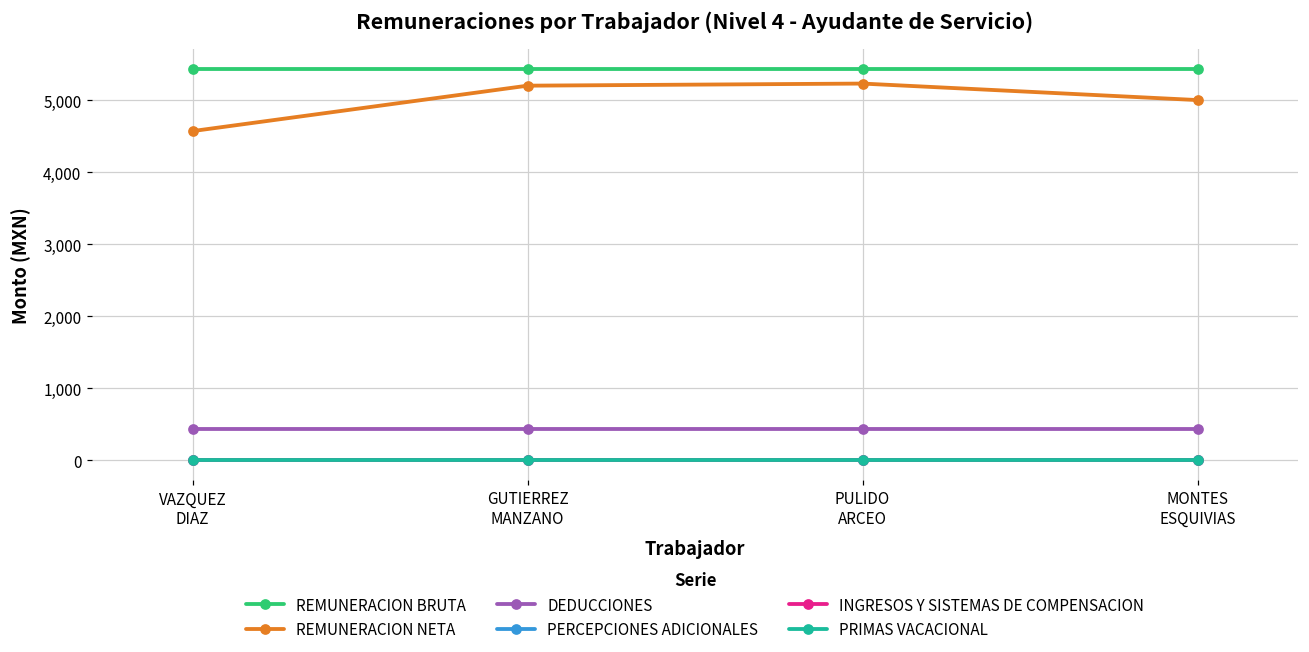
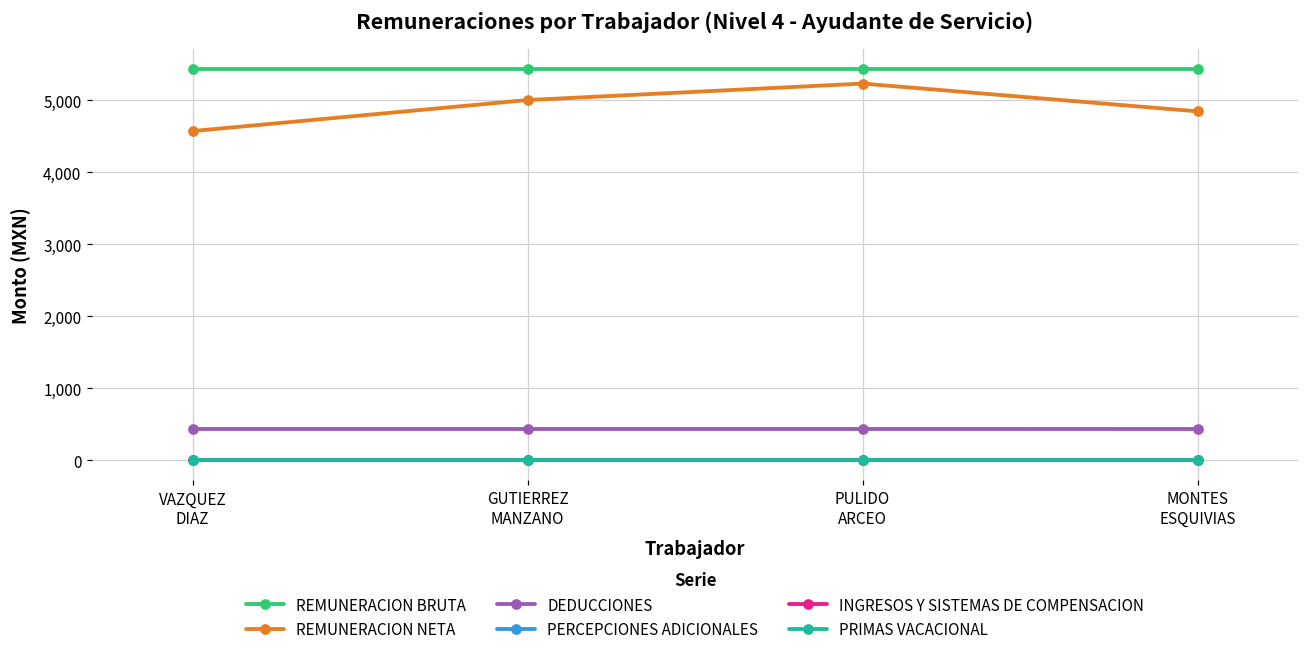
REMUNERACION NETA, GUTIERREZ MANZANO: 5,200 -> 5,000
REMUNERACION NETA, MONTES ESQUIVIAS: 5,000 -> 4,800
